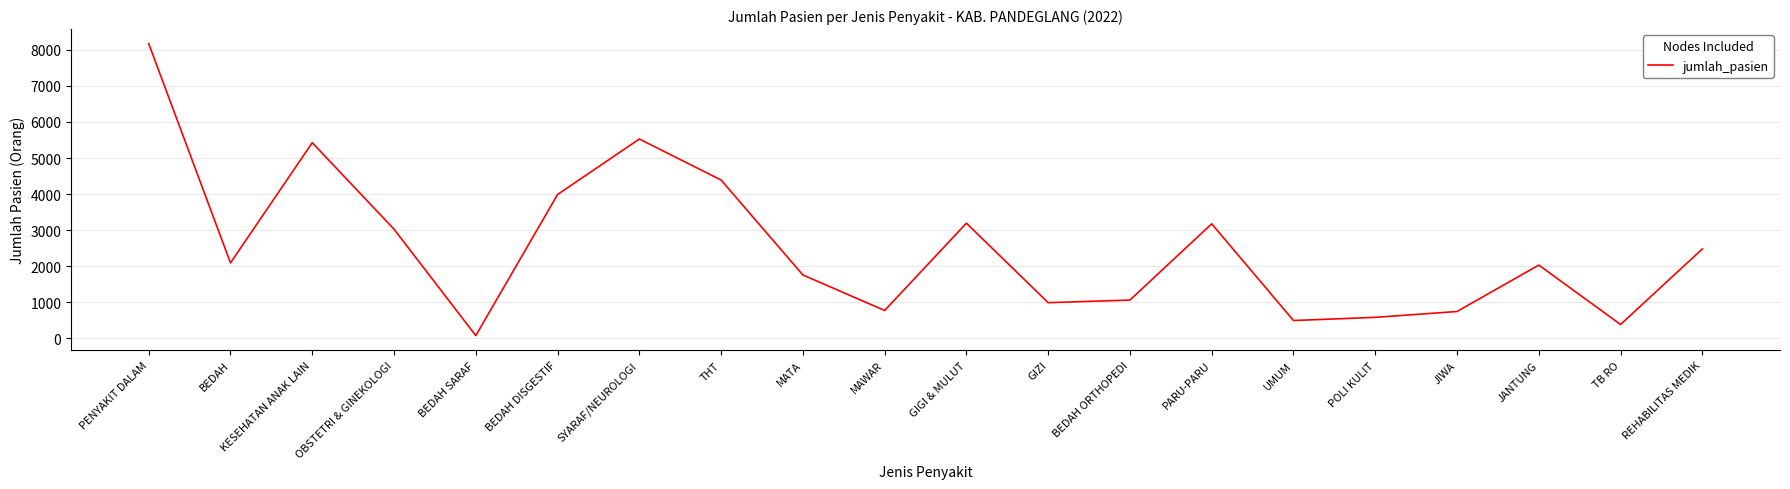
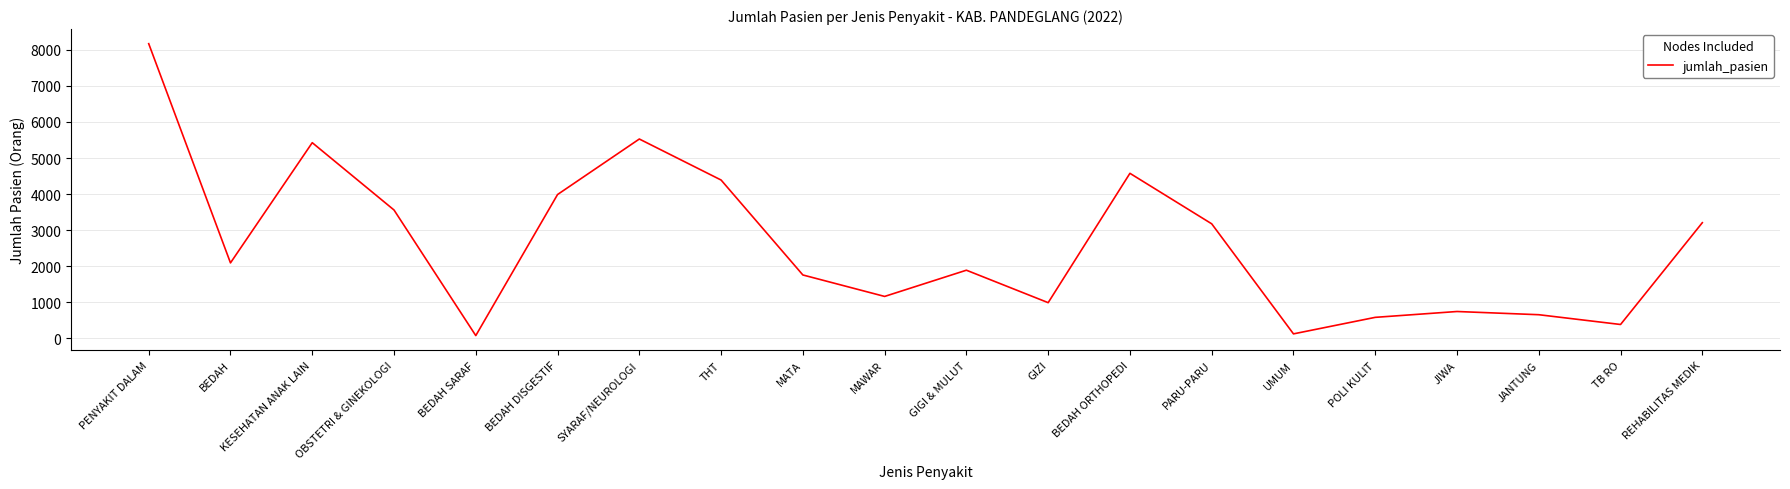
OBSTETRI & GINEKOLOGI: 3000 -> 3600
MAWAR: 800 -> 1200
GIGI & MULUT: 3200 -> 1900
BEDAH ORTHOPEDI: 1100 -> 4600
UMUM: 500 -> 100
JANTUNG: 2000 -> 700
REHABILITAS MEDIK: 2500 -> 3200
